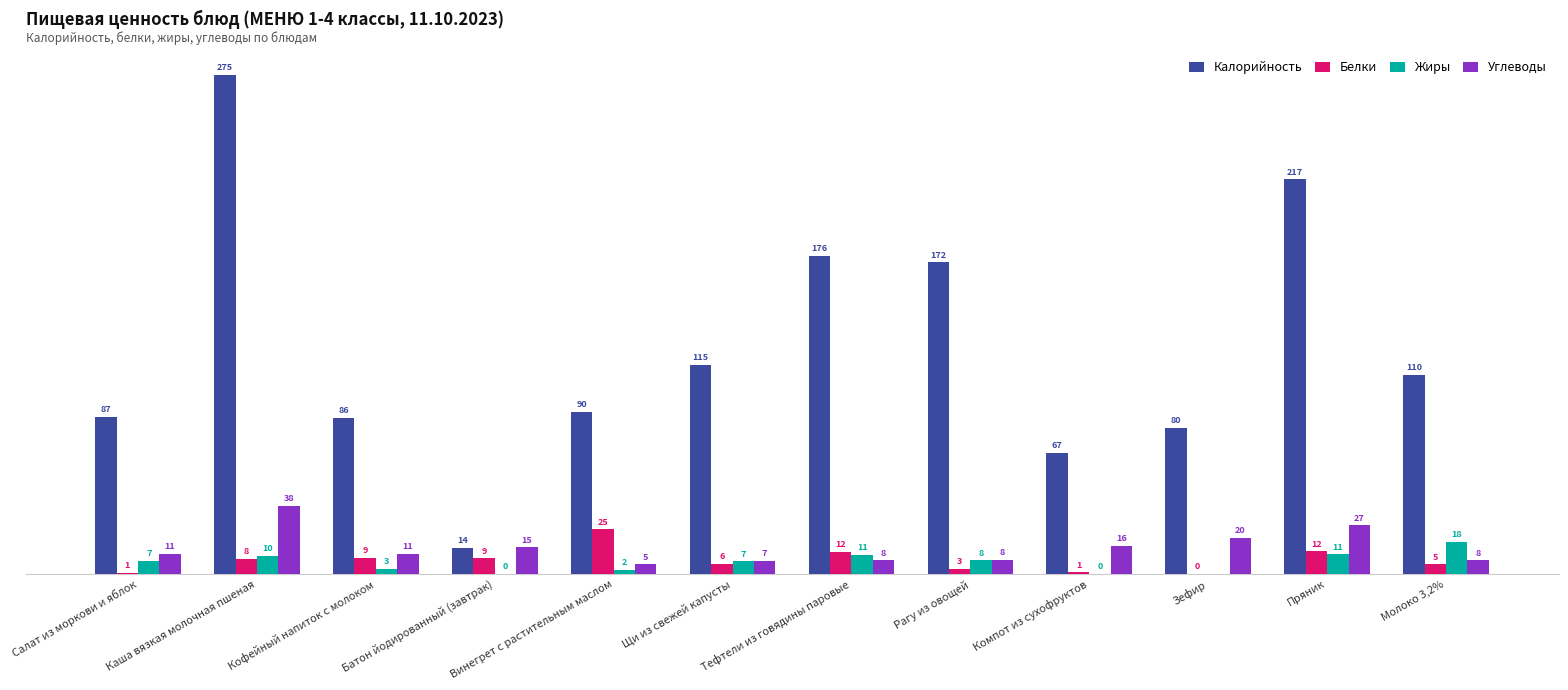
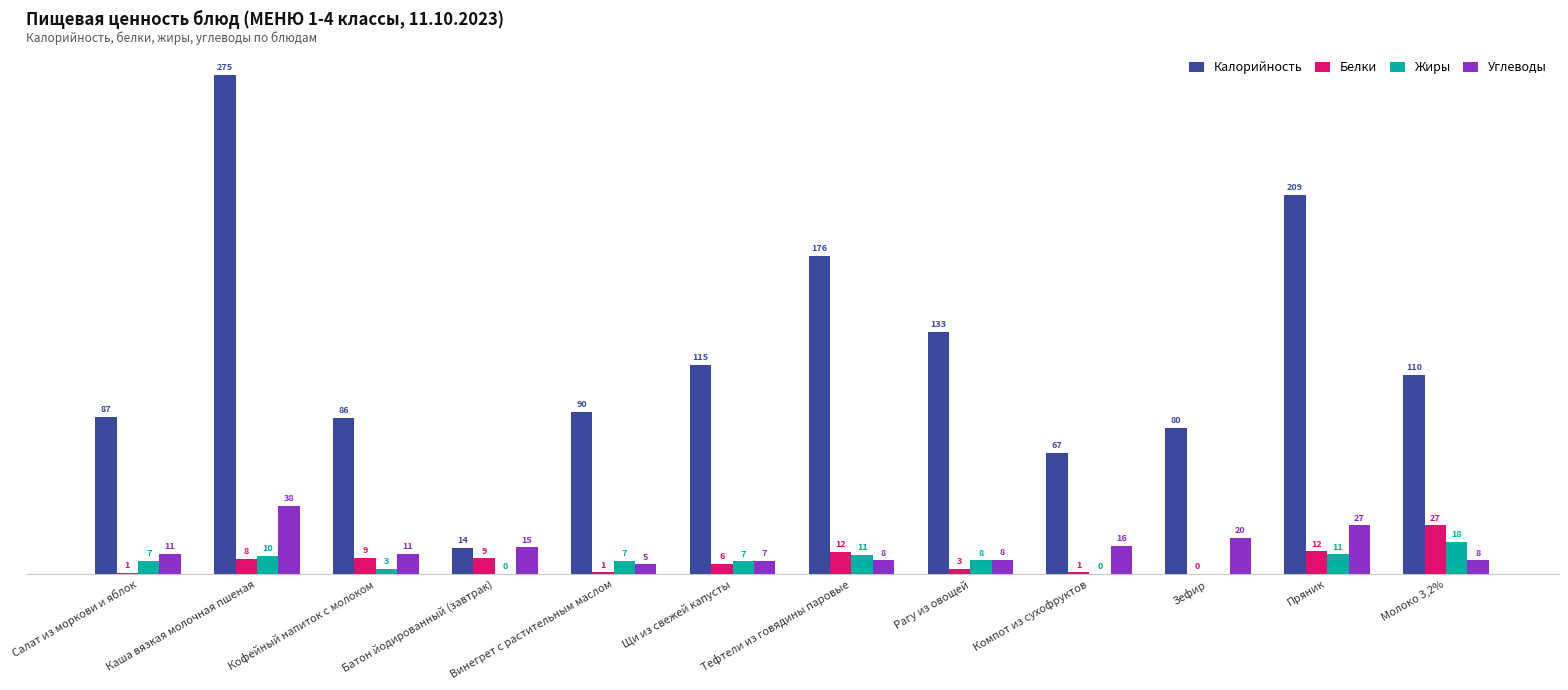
Белки, Винегрет с растительным маслом: 25 -> 1
Жиры, Винегрет с растительным маслом: 2 -> 7
Калорийность, Рагу из овощей: 172 -> 133
Калорийность, Пряник: 217 -> 209
Белки, Молоко 3,2%: 5 -> 27
